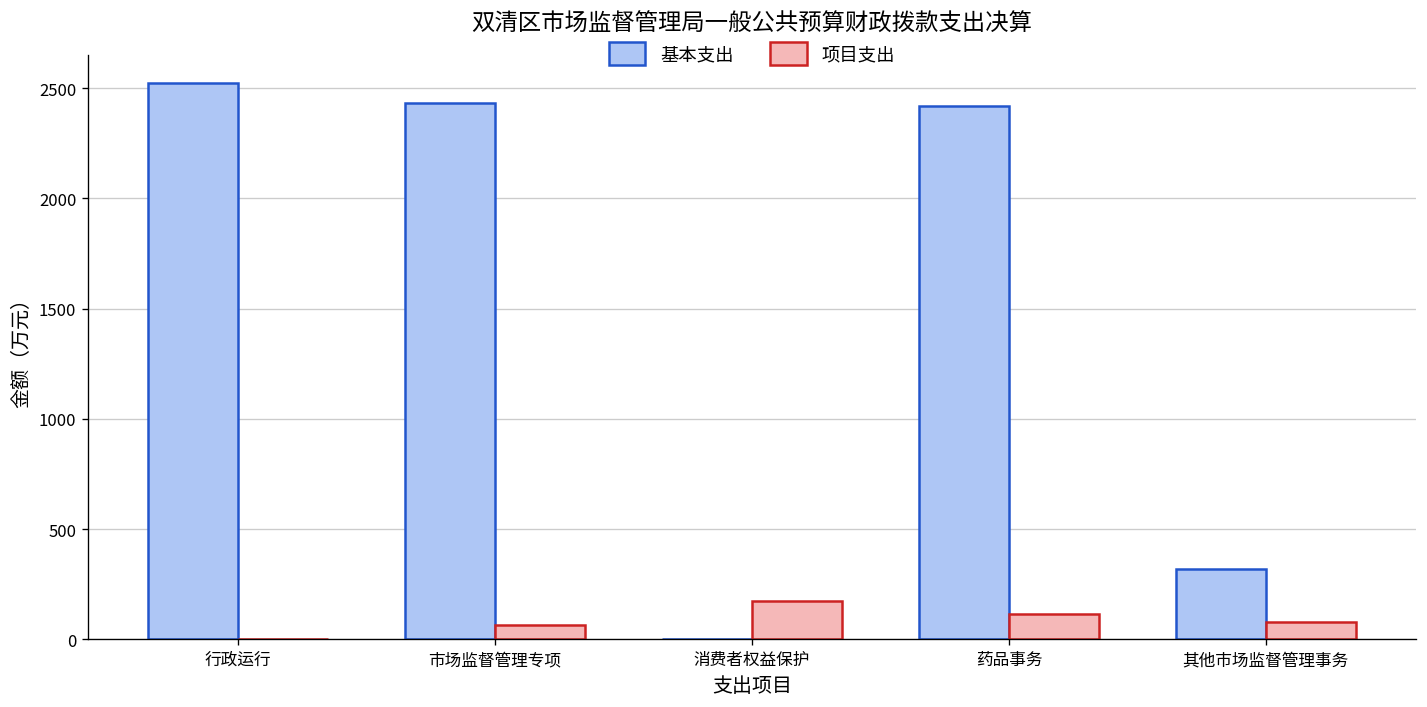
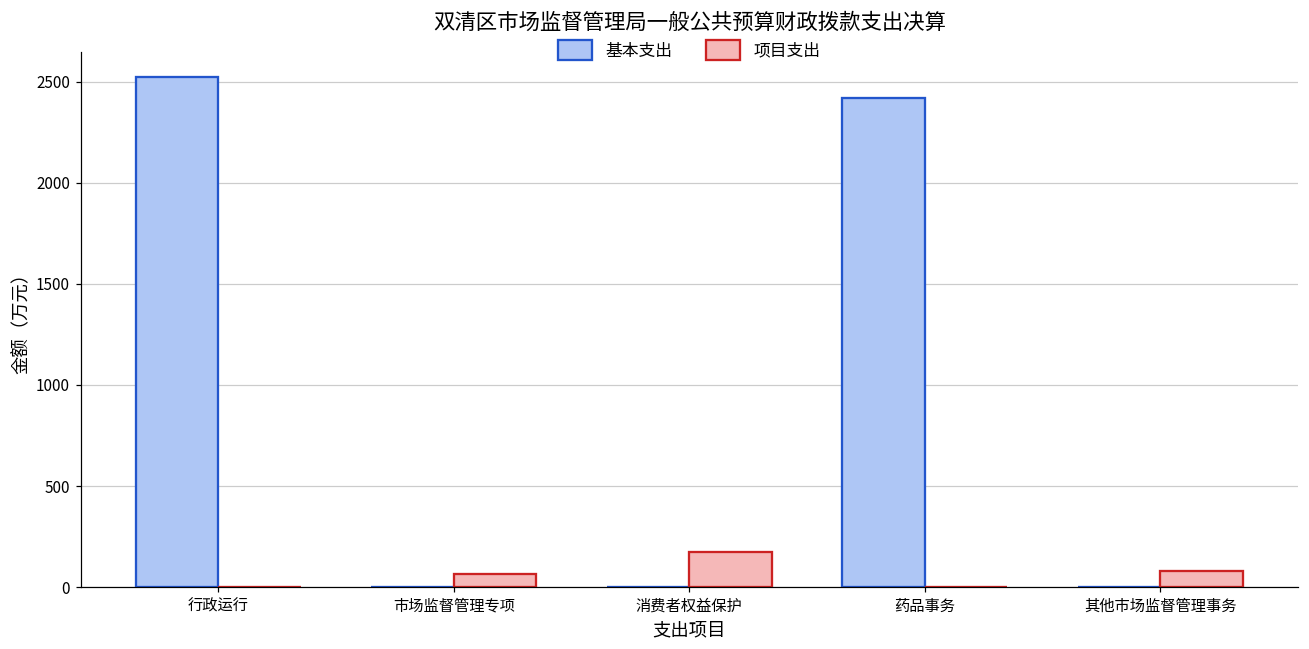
基本支出, 市场监督管理专项: 2430 -> 0
项目支出, 药品事务: 120 -> 0
基本支出, 其他市场监督管理事务: 320 -> 0
